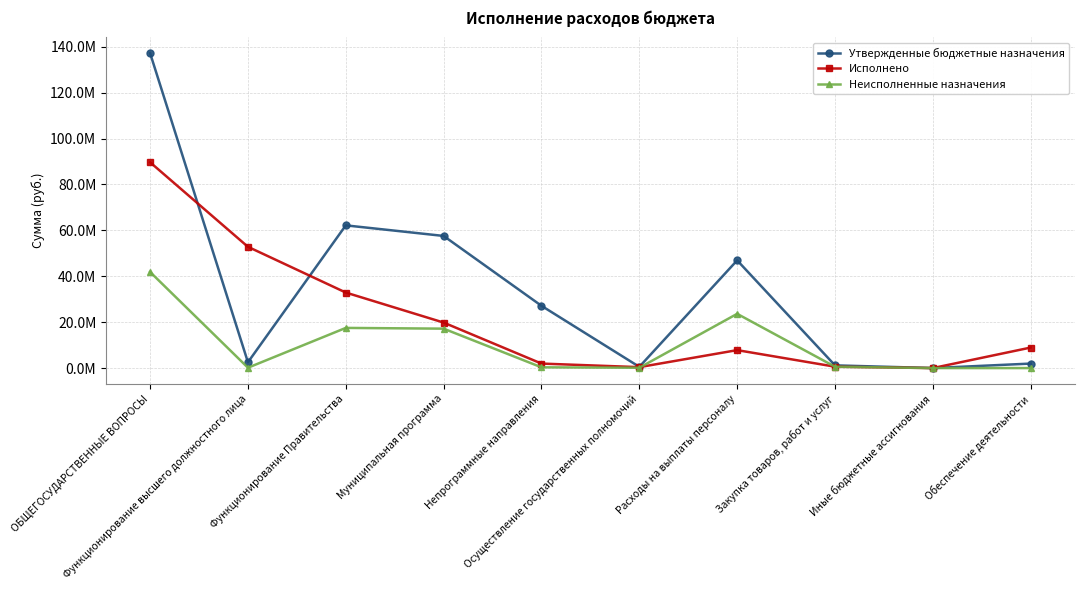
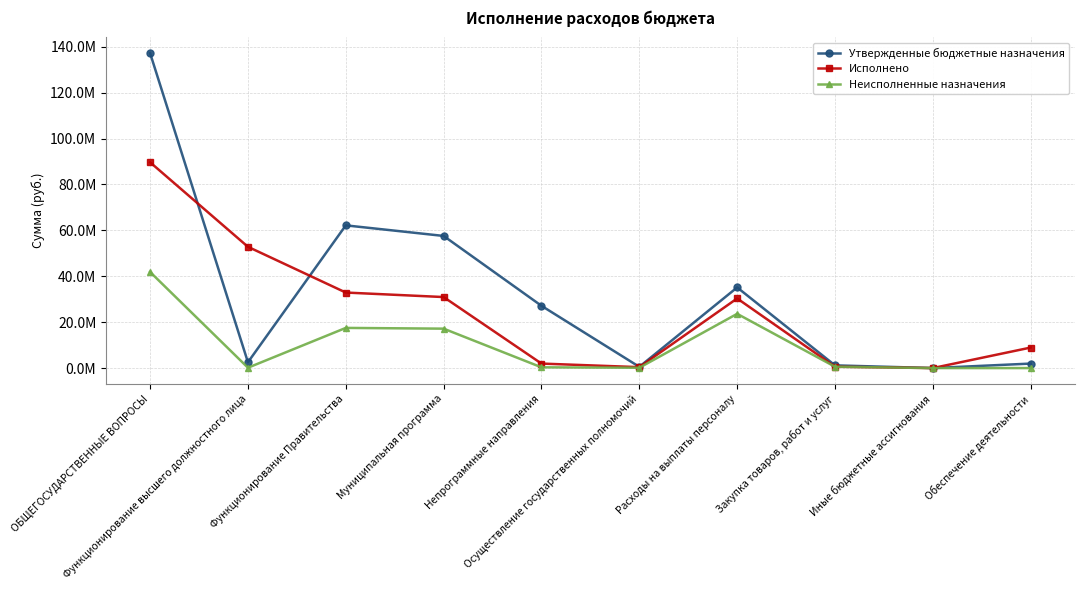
Исполнено, Муниципальная программа: 20000000 -> 31000000
Утвержденные бюджетные назначения, Расходы на выплаты персоналу: 47000000 -> 35000000
Исполнено, Расходы на выплаты персоналу: 8000000 -> 30000000
